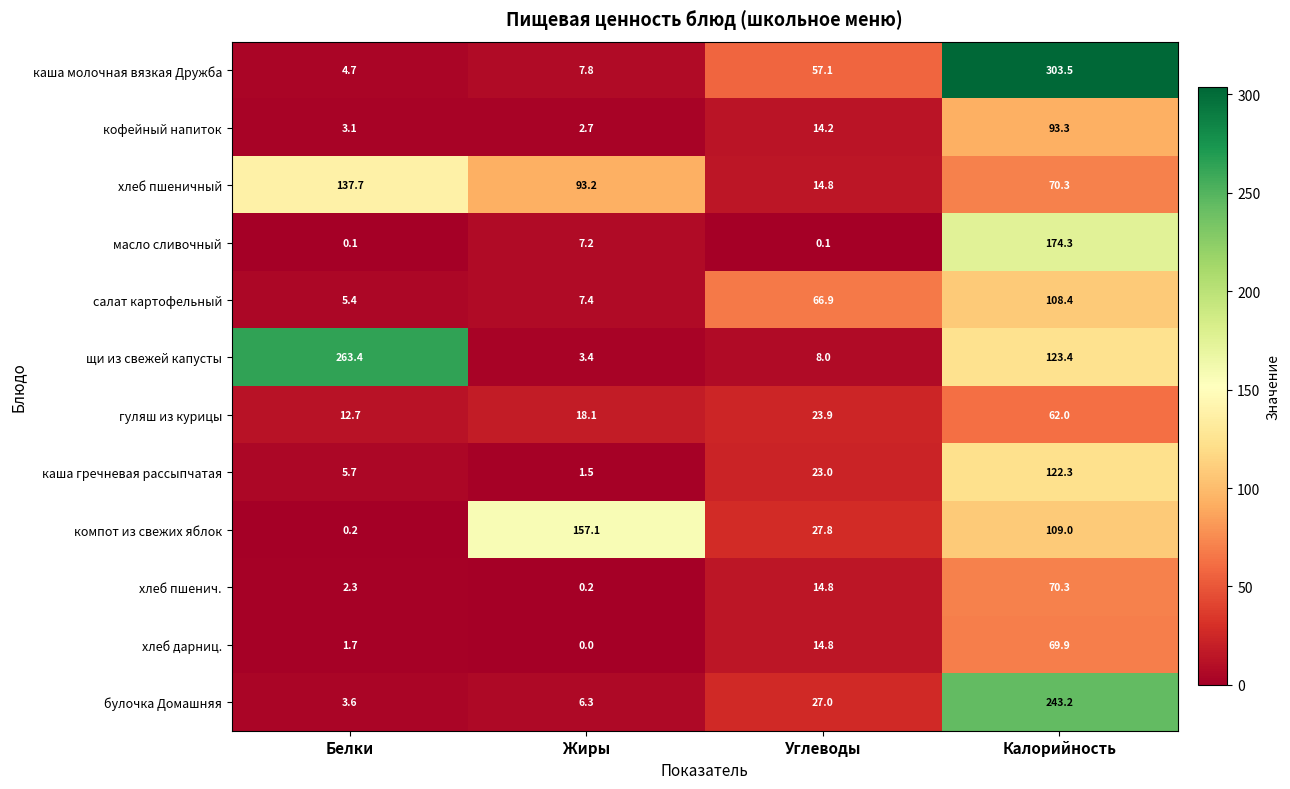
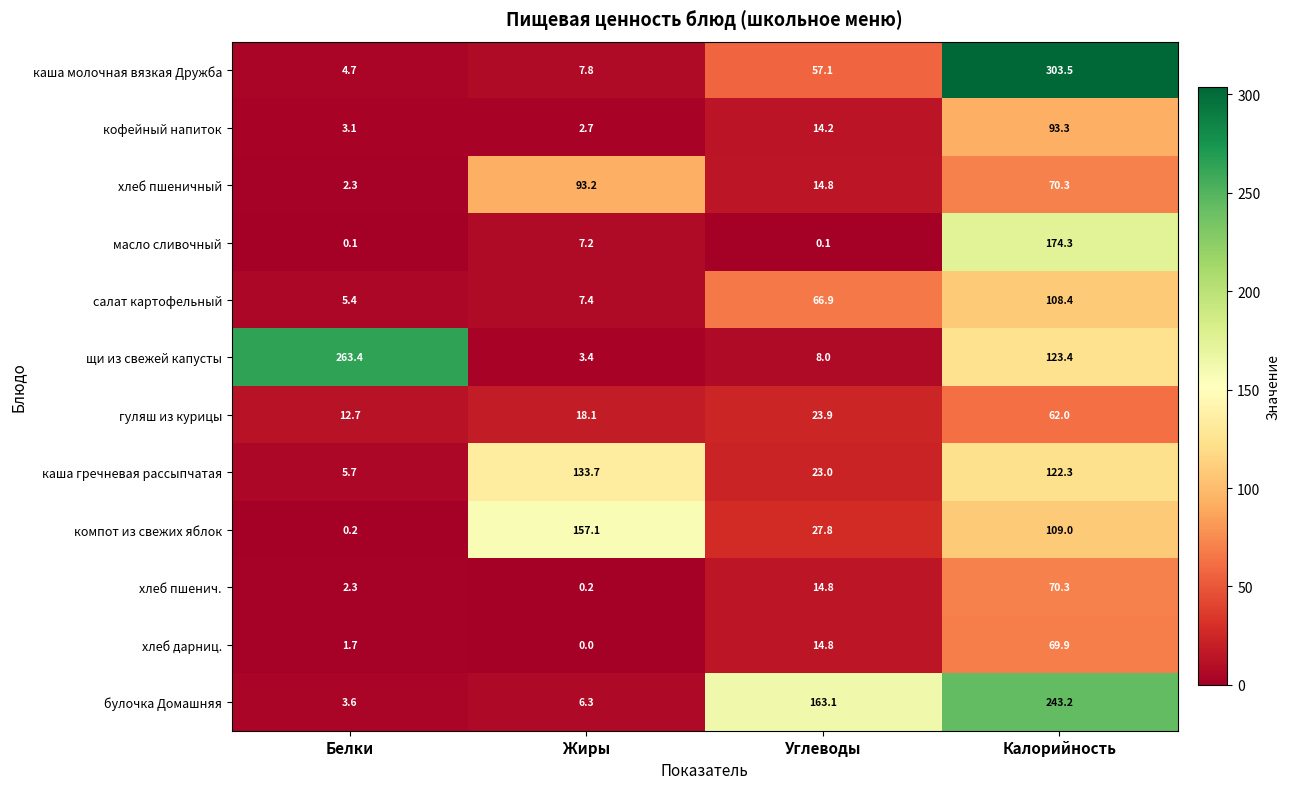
хлеб пшеничный, Белки: 137.7 -> 2.3
каша гречневая рассыпчатая, Жиры: 1.5 -> 133.7
булочка Домашняя, Углеводы: 27.0 -> 163.1
